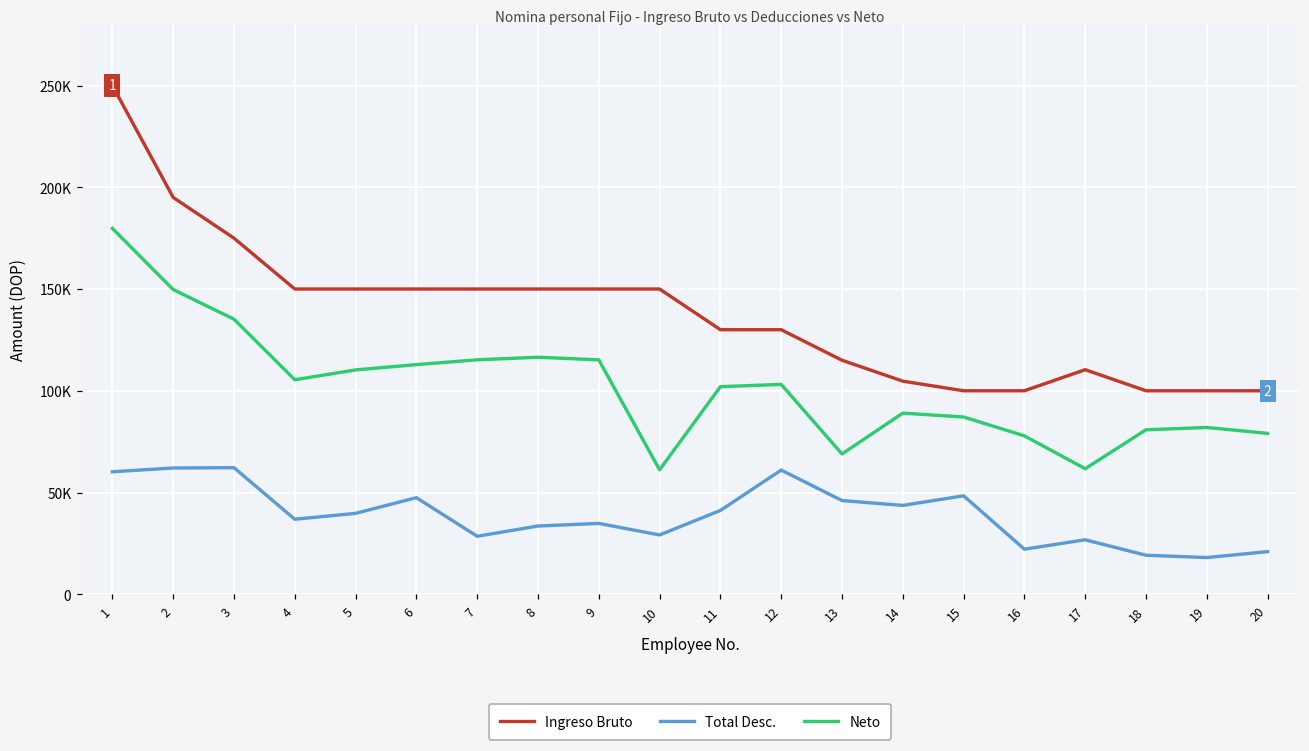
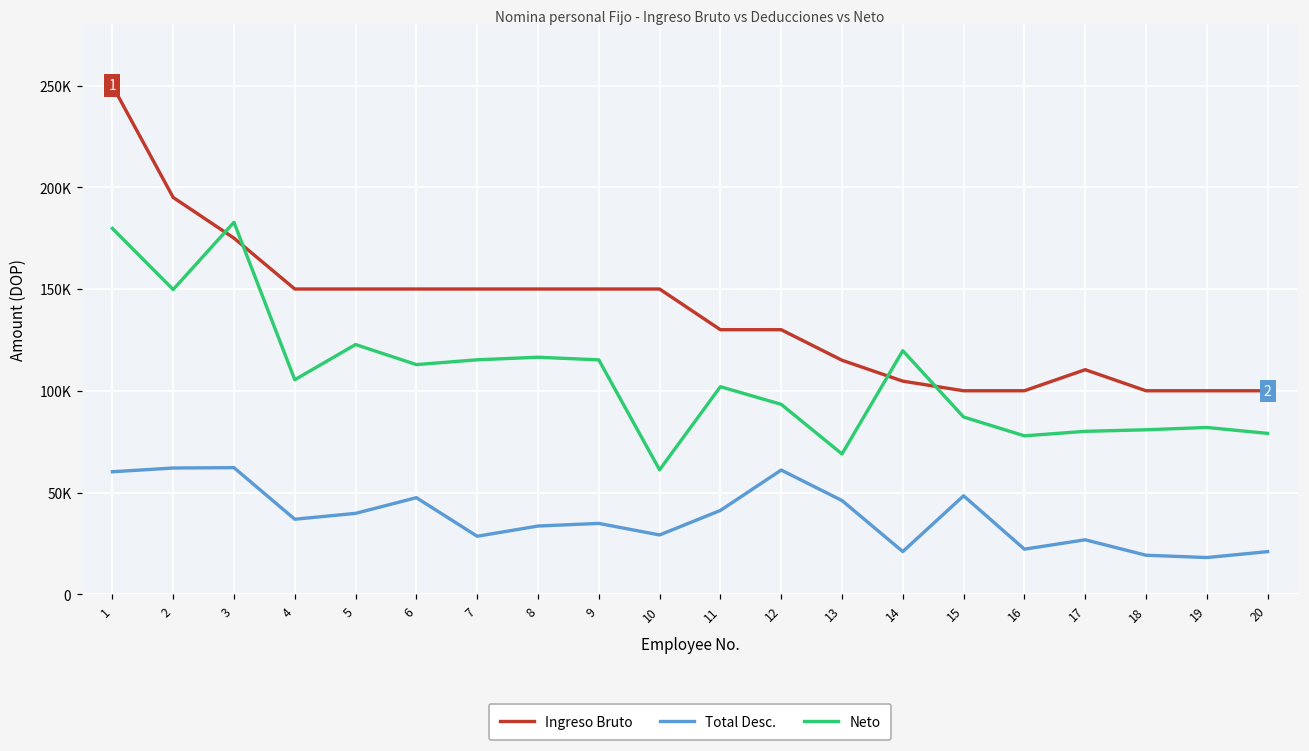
Neto, 3: 135000 -> 183000
Neto, 5: 110000 -> 123000
Neto, 12: 103000 -> 93000
Total Desc., 14: 44000 -> 21000
Neto, 14: 89000 -> 120000
Neto, 17: 62000 -> 80000
